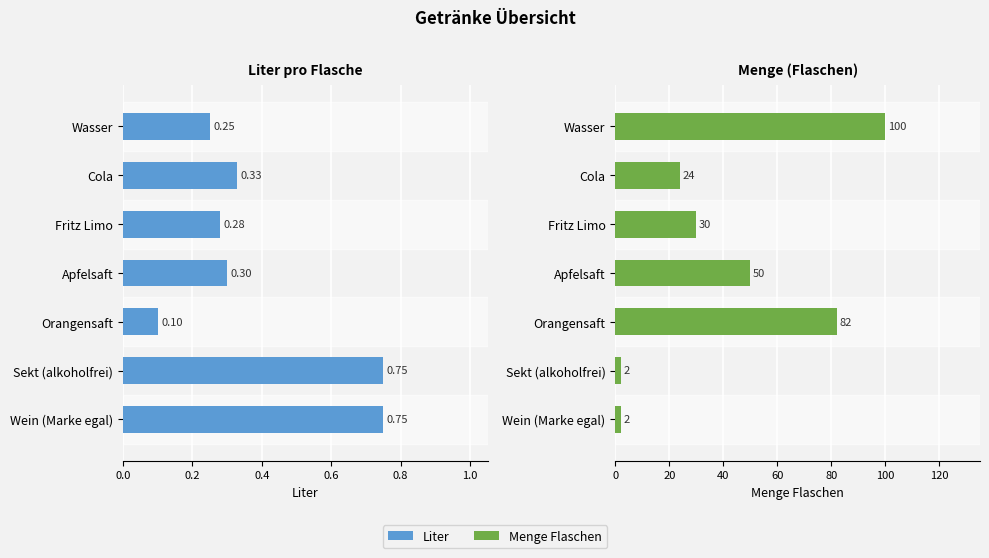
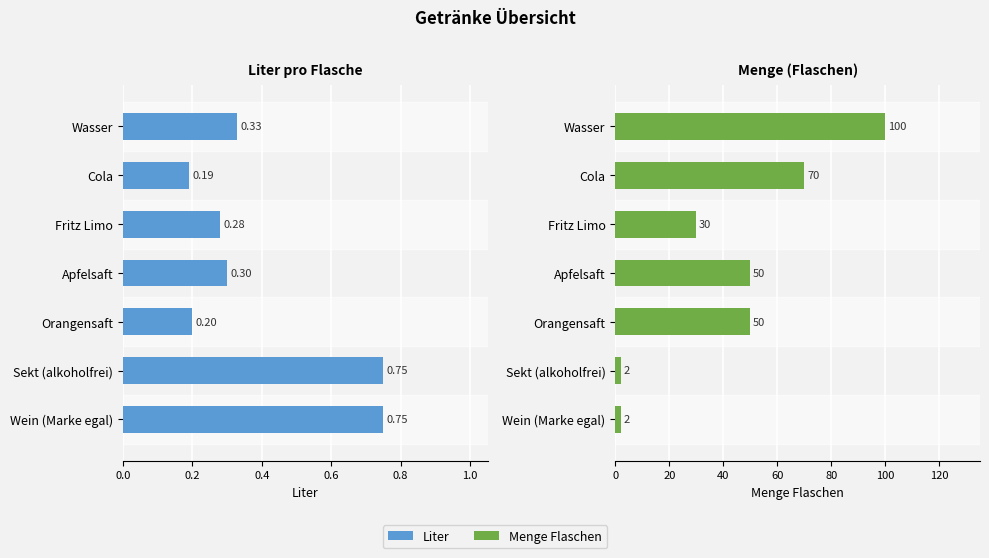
Liter pro Flasche, Wasser: 0.25 -> 0.33
Liter pro Flasche, Cola: 0.33 -> 0.19
Liter pro Flasche, Orangensaft: 0.10 -> 0.20
Menge (Flaschen), Cola: 24 -> 70
Menge (Flaschen), Orangensaft: 82 -> 50
